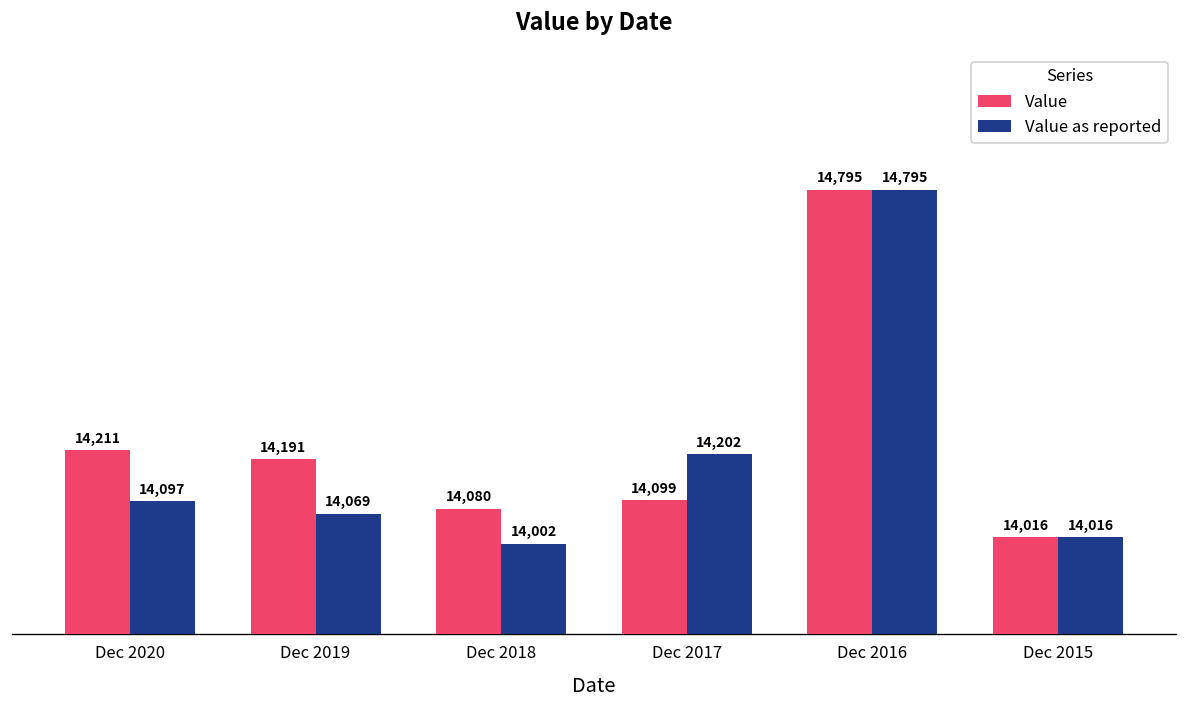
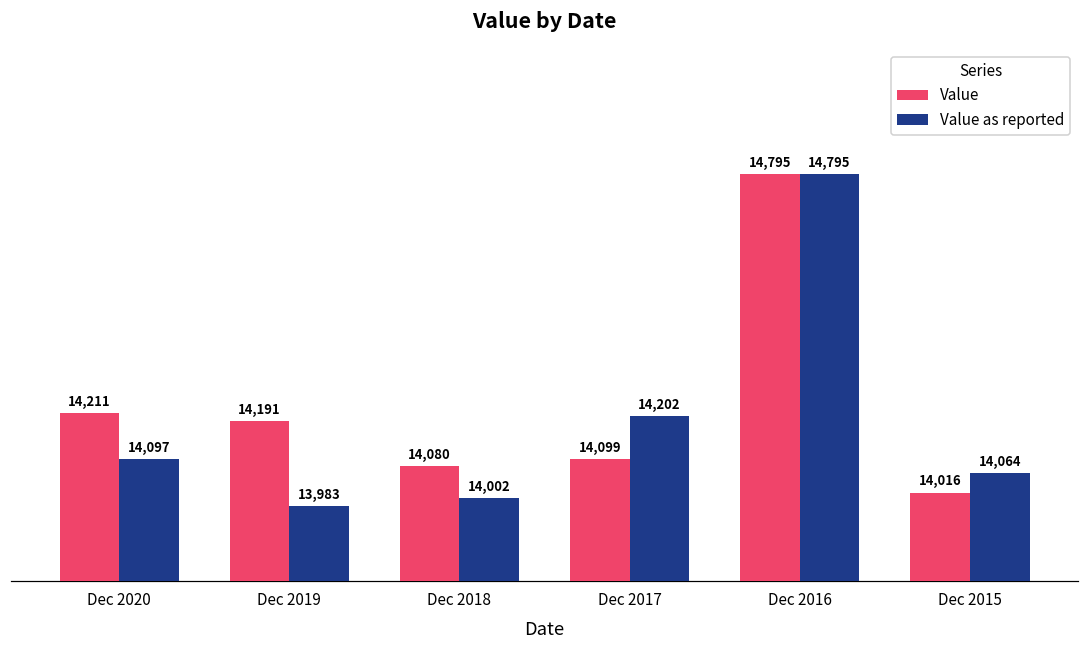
Value as reported, Dec 2019: 14,069 -> 13,983
Value as reported, Dec 2015: 14,016 -> 14,064
